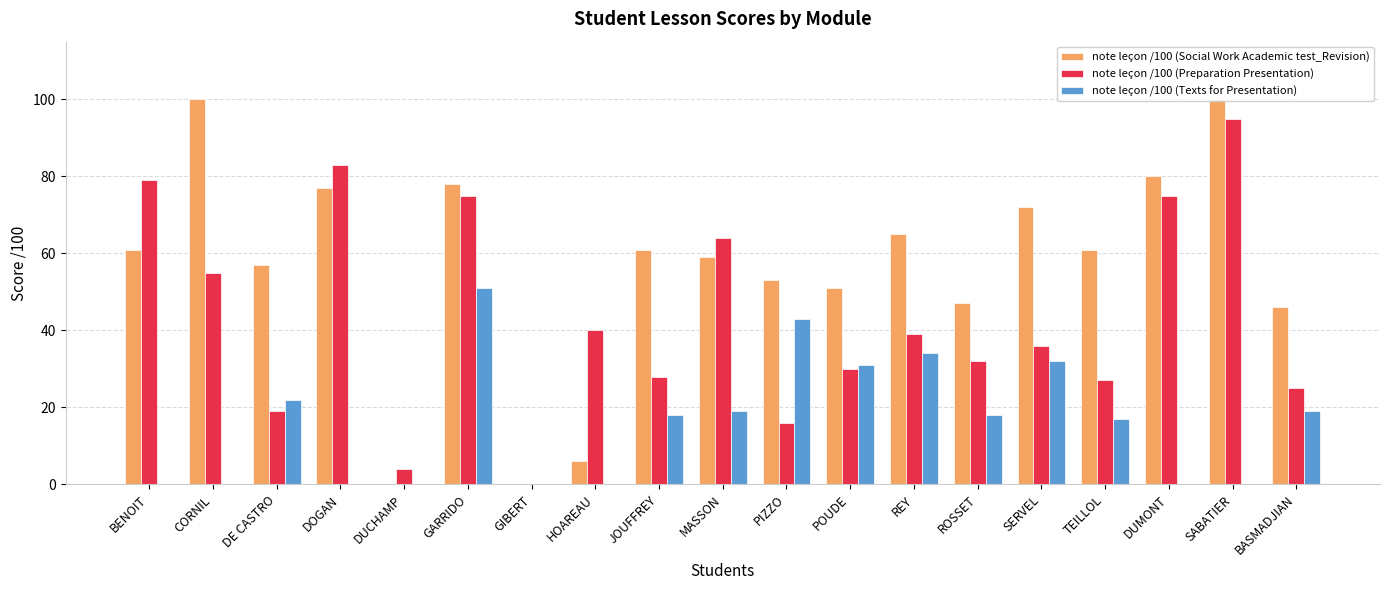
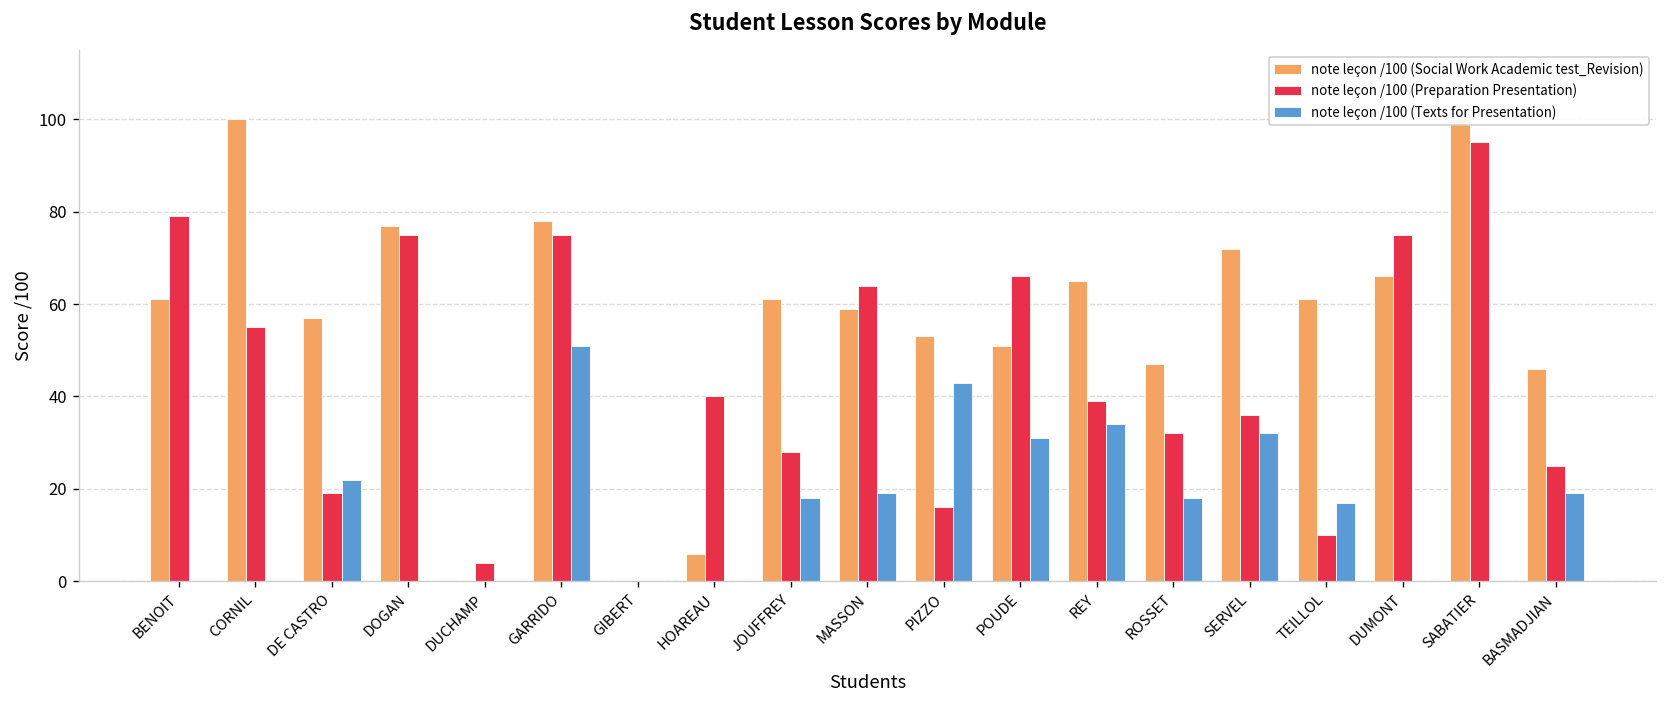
note leçon /100 (Preparation Presentation), DOGAN: 83 -> 75
note leçon /100 (Preparation Presentation), POUDE: 30 -> 66
note leçon /100 (Preparation Presentation), TEILLOL: 27 -> 10
note leçon /100 (Social Work Academic test_Revision), DUMONT: 80 -> 66
